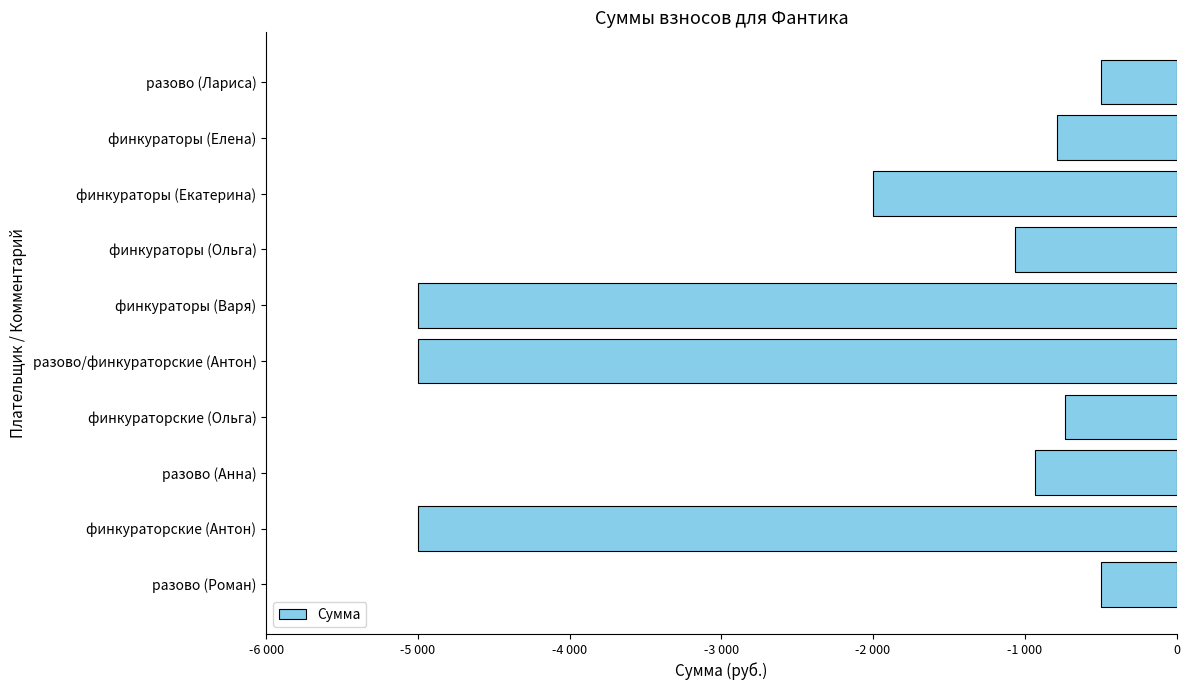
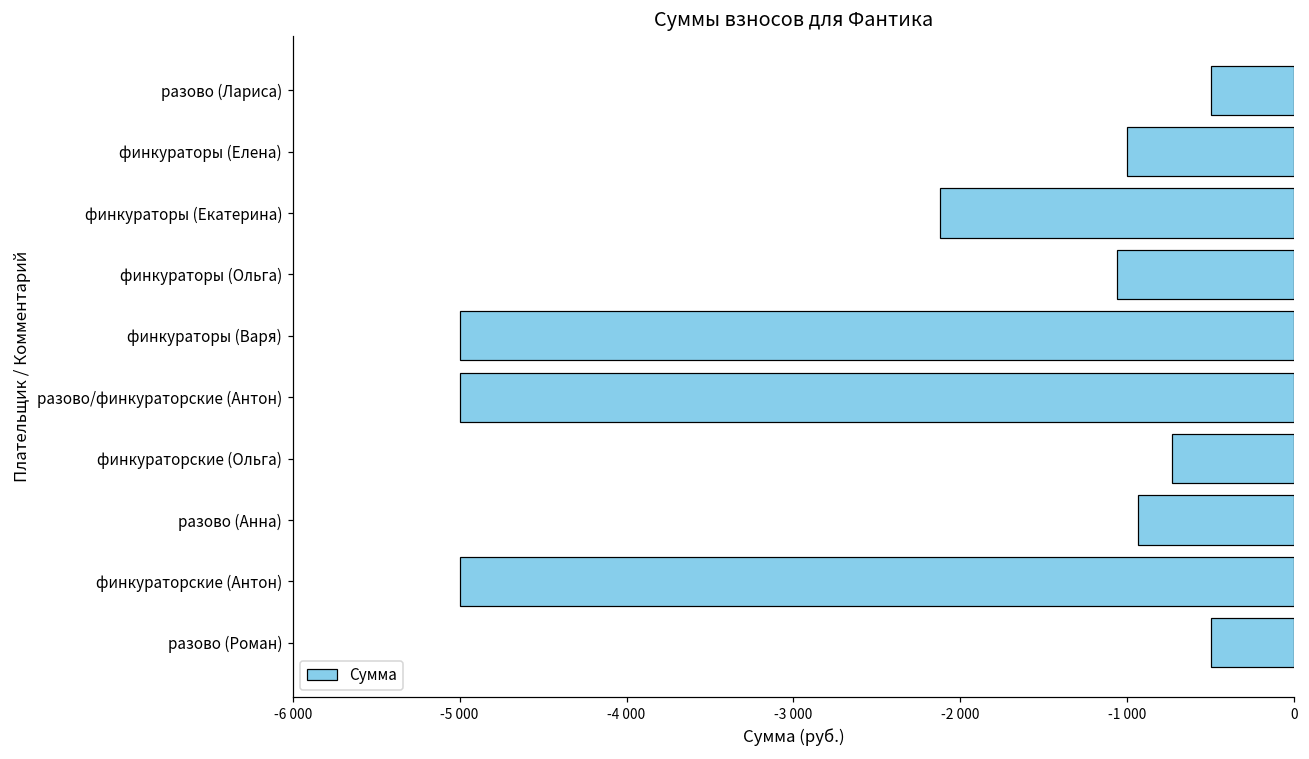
финкураторы (Елена): -790 -> -1000
финкураторы (Екатерина): -2000 -> -2120
